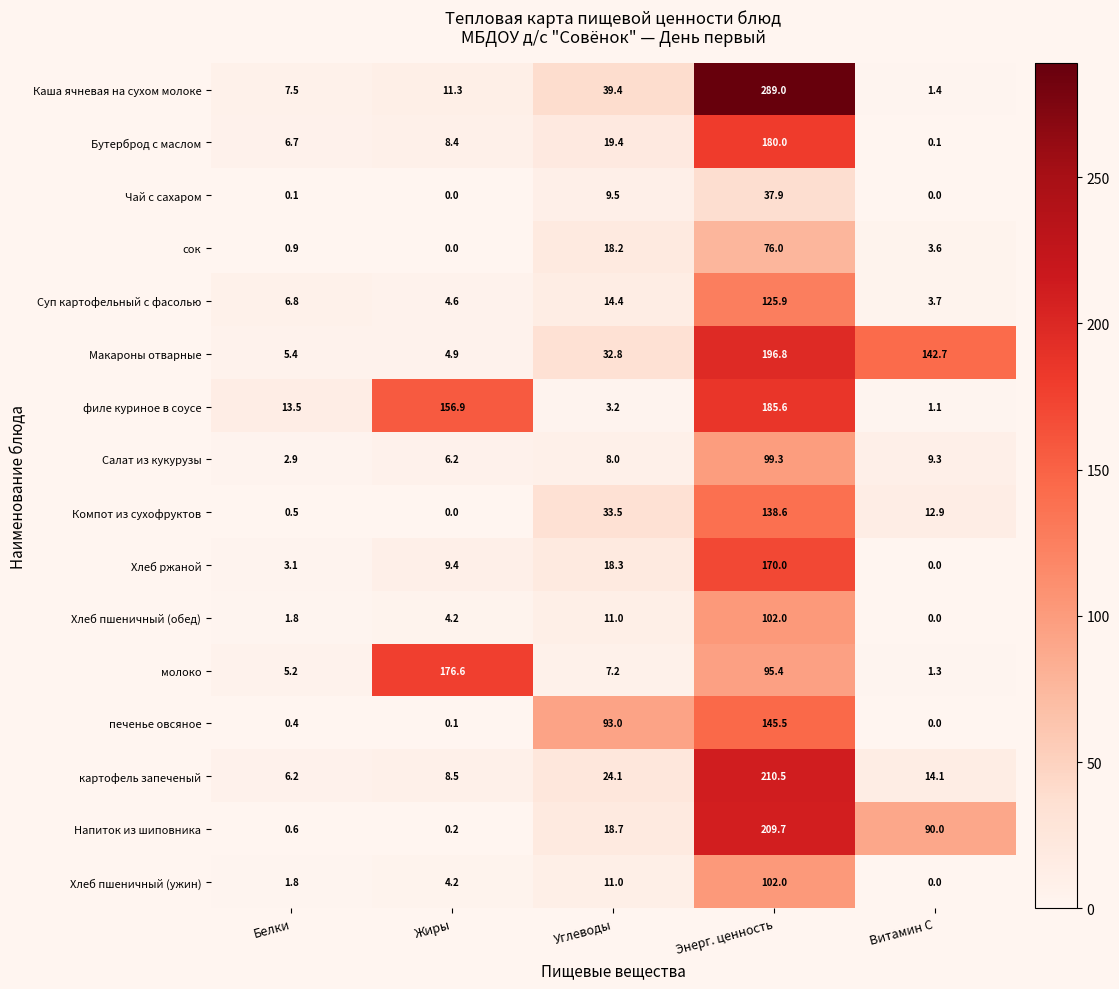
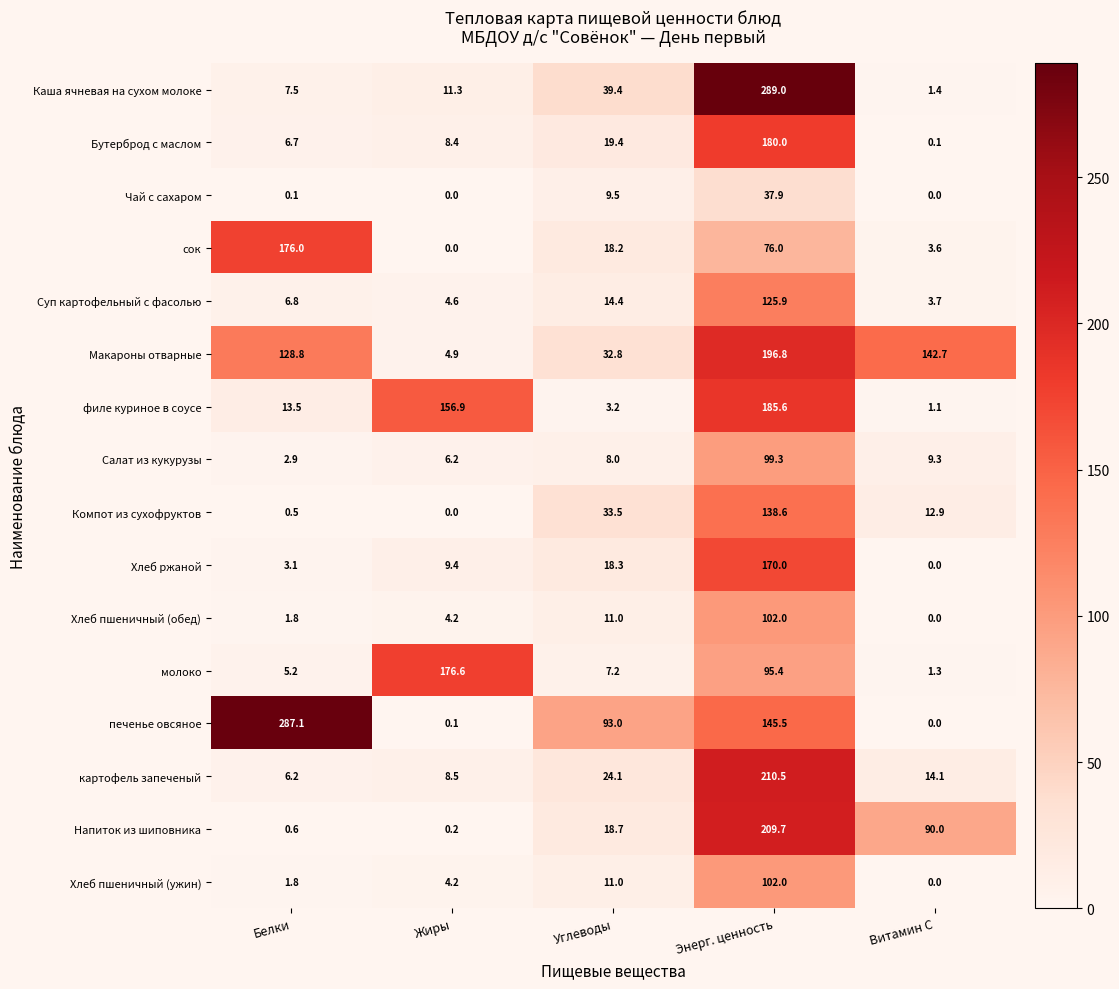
сок, Белки: 0.9 -> 176.0
Макароны отварные, Белки: 5.4 -> 128.8
печенье овсяное, Белки: 0.4 -> 287.1
